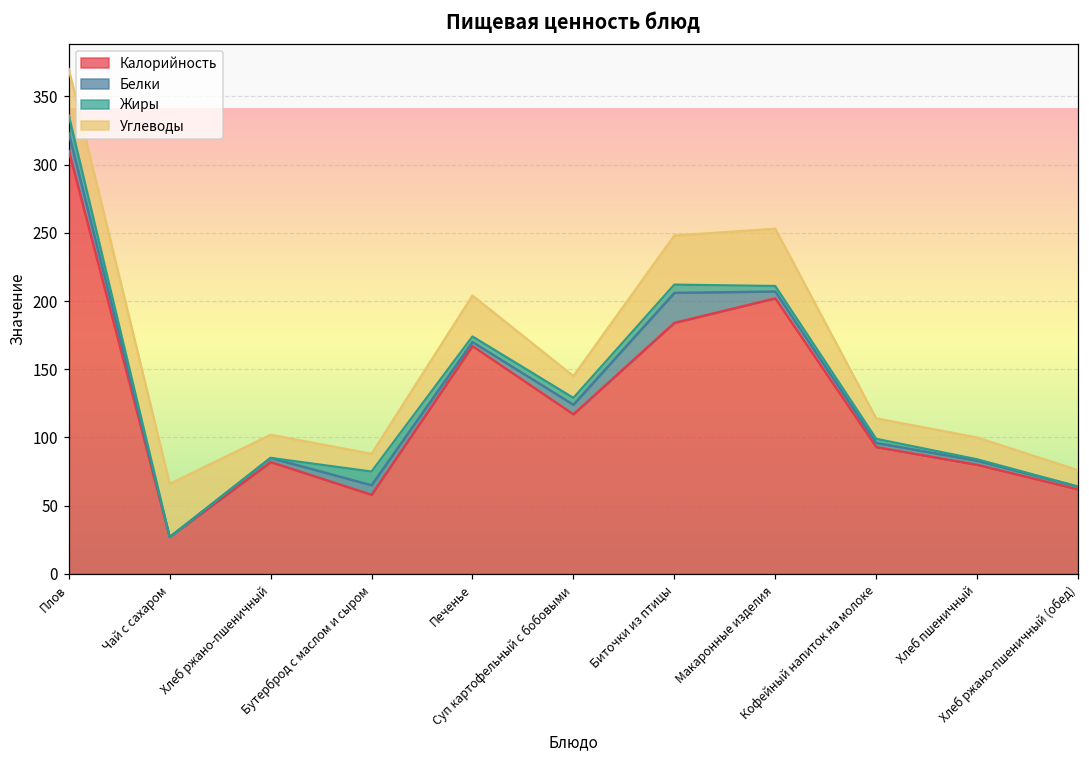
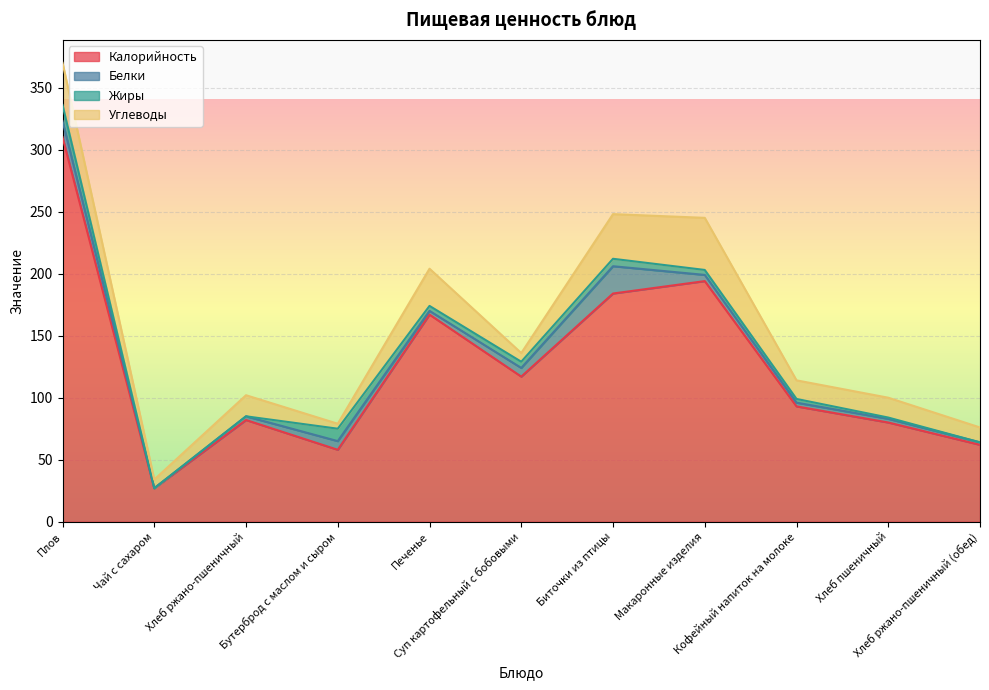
Углеводы, Чай с сахаром: 39 -> 7
Углеводы, Бутерброд с маслом и сыром: 13 -> 4
Углеводы, Суп картофельный с бобовыми: 16 -> 7
Калорийность, Макаронные изделия: 202 -> 194
